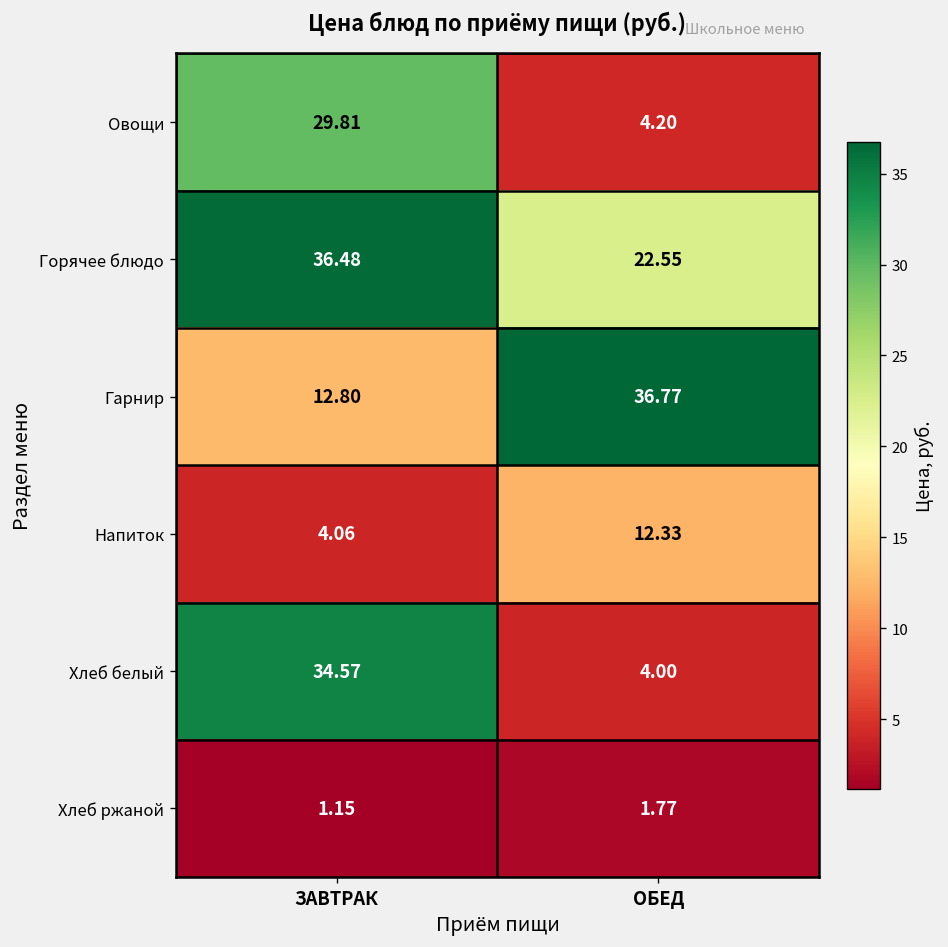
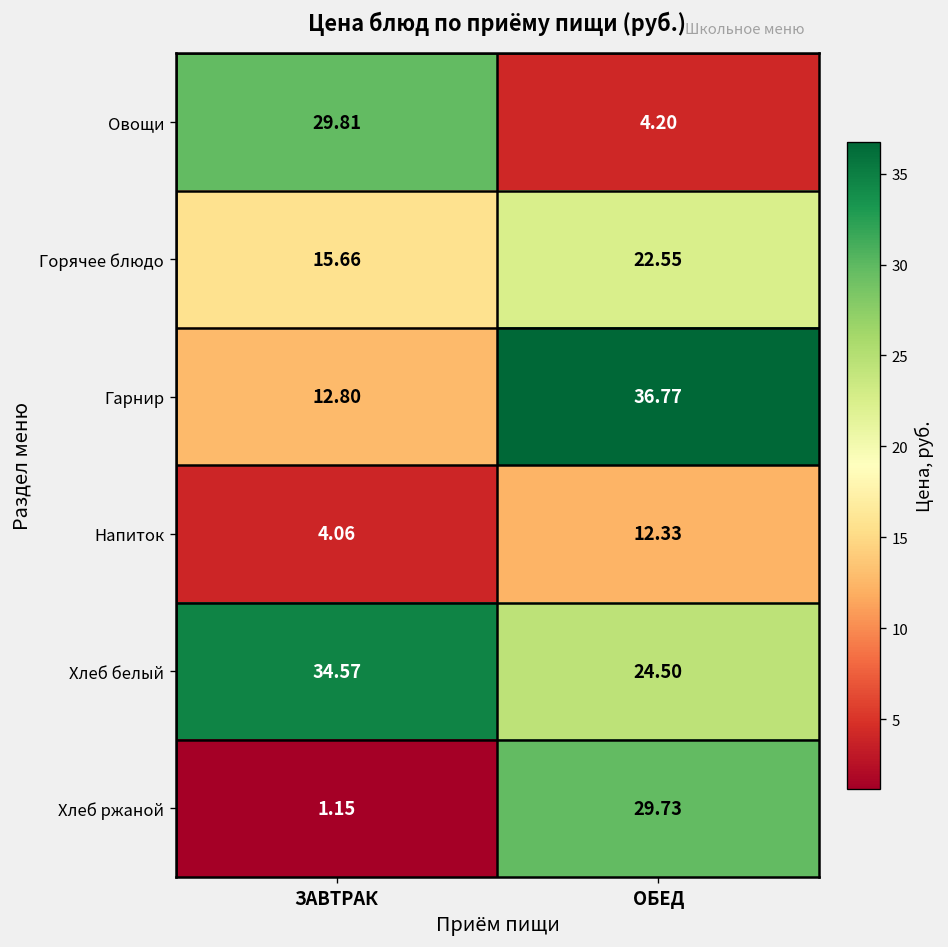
Горячее блюдо, ЗАВТРАК: 36.48 -> 15.66
Хлеб белый, ОБЕД: 4.00 -> 24.50
Хлеб ржаной, ОБЕД: 1.77 -> 29.73
